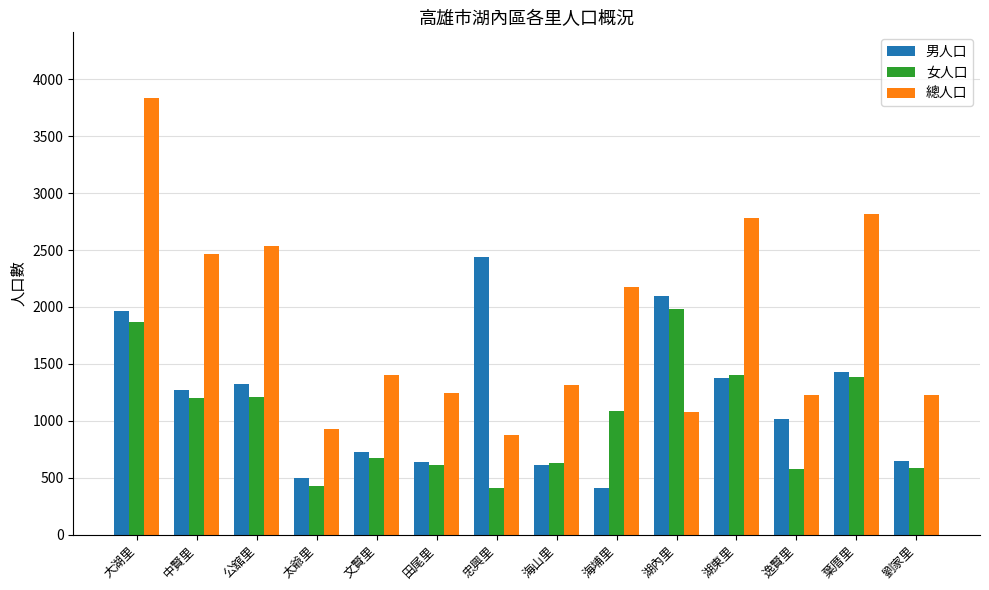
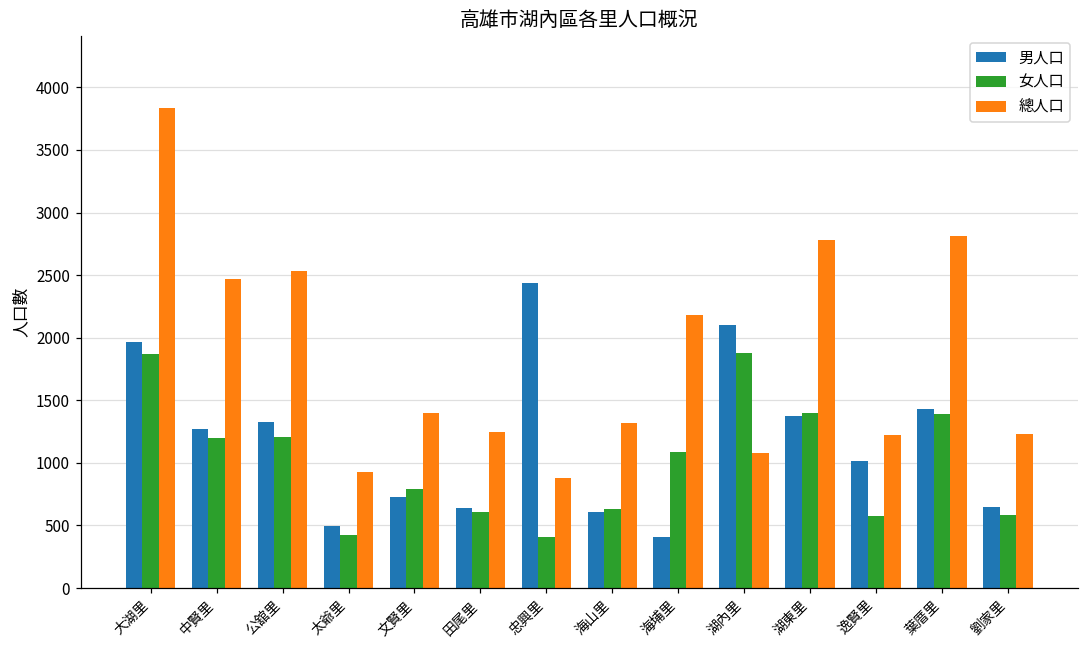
女人口, 文賢里: 680 -> 790
女人口, 湖內里: 1980 -> 1880
